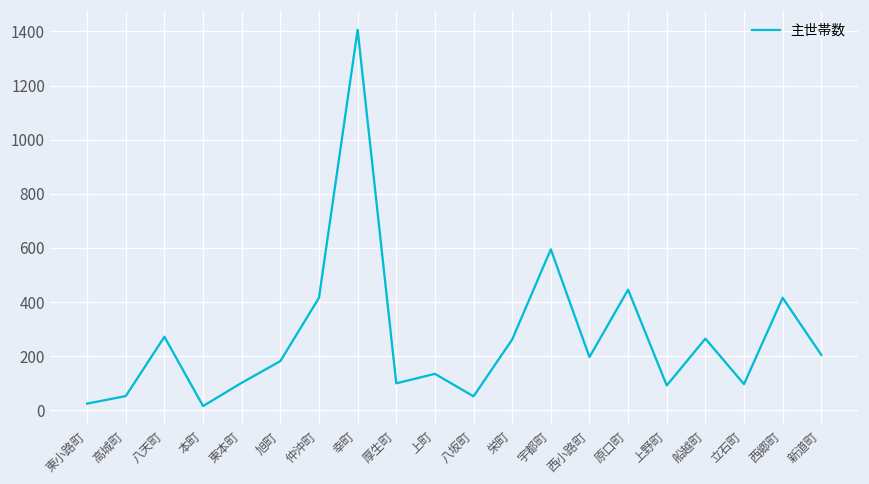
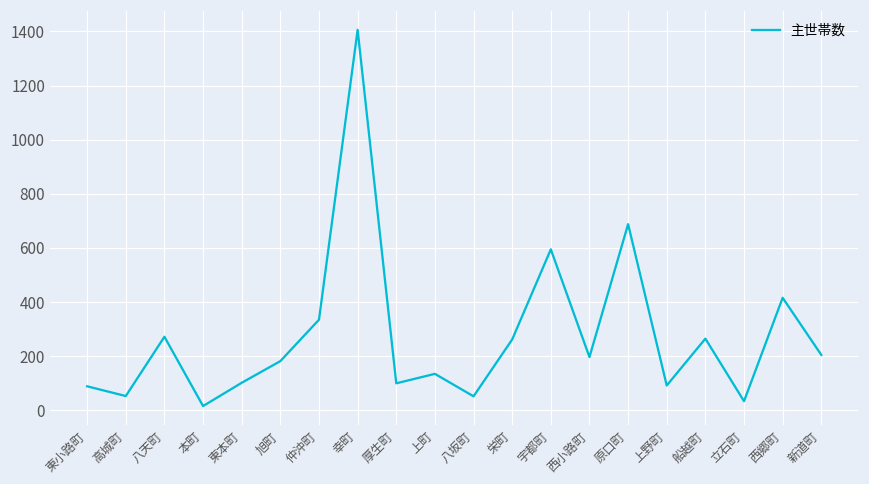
東小路町: 30 -> 90
仲沖町: 420 -> 340
原口町: 450 -> 690
立石町: 100 -> 30
